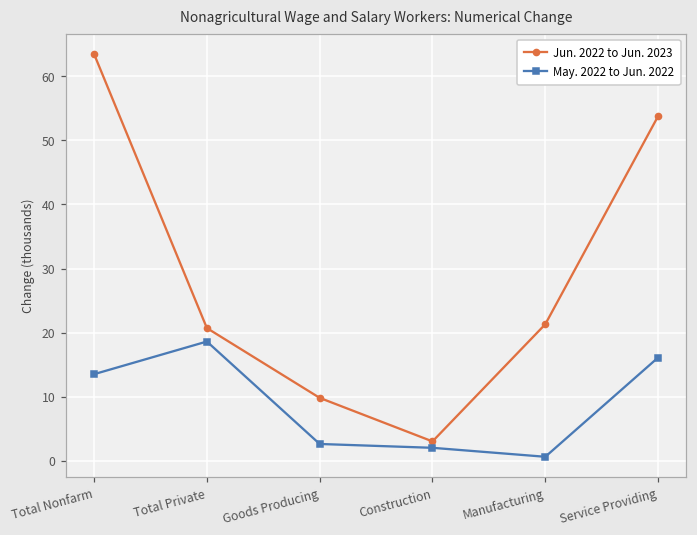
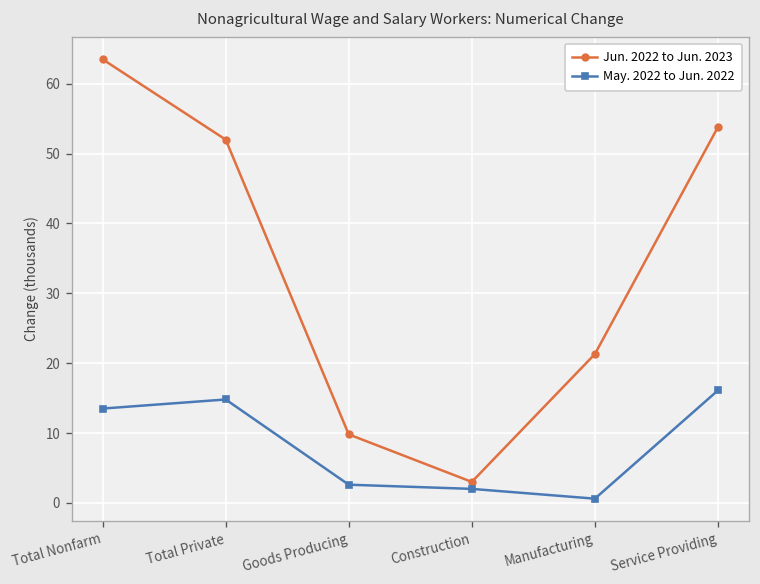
Jun. 2022 to Jun. 2023, Total Private: 21 -> 52
May. 2022 to Jun. 2022, Total Private: 19 -> 15
